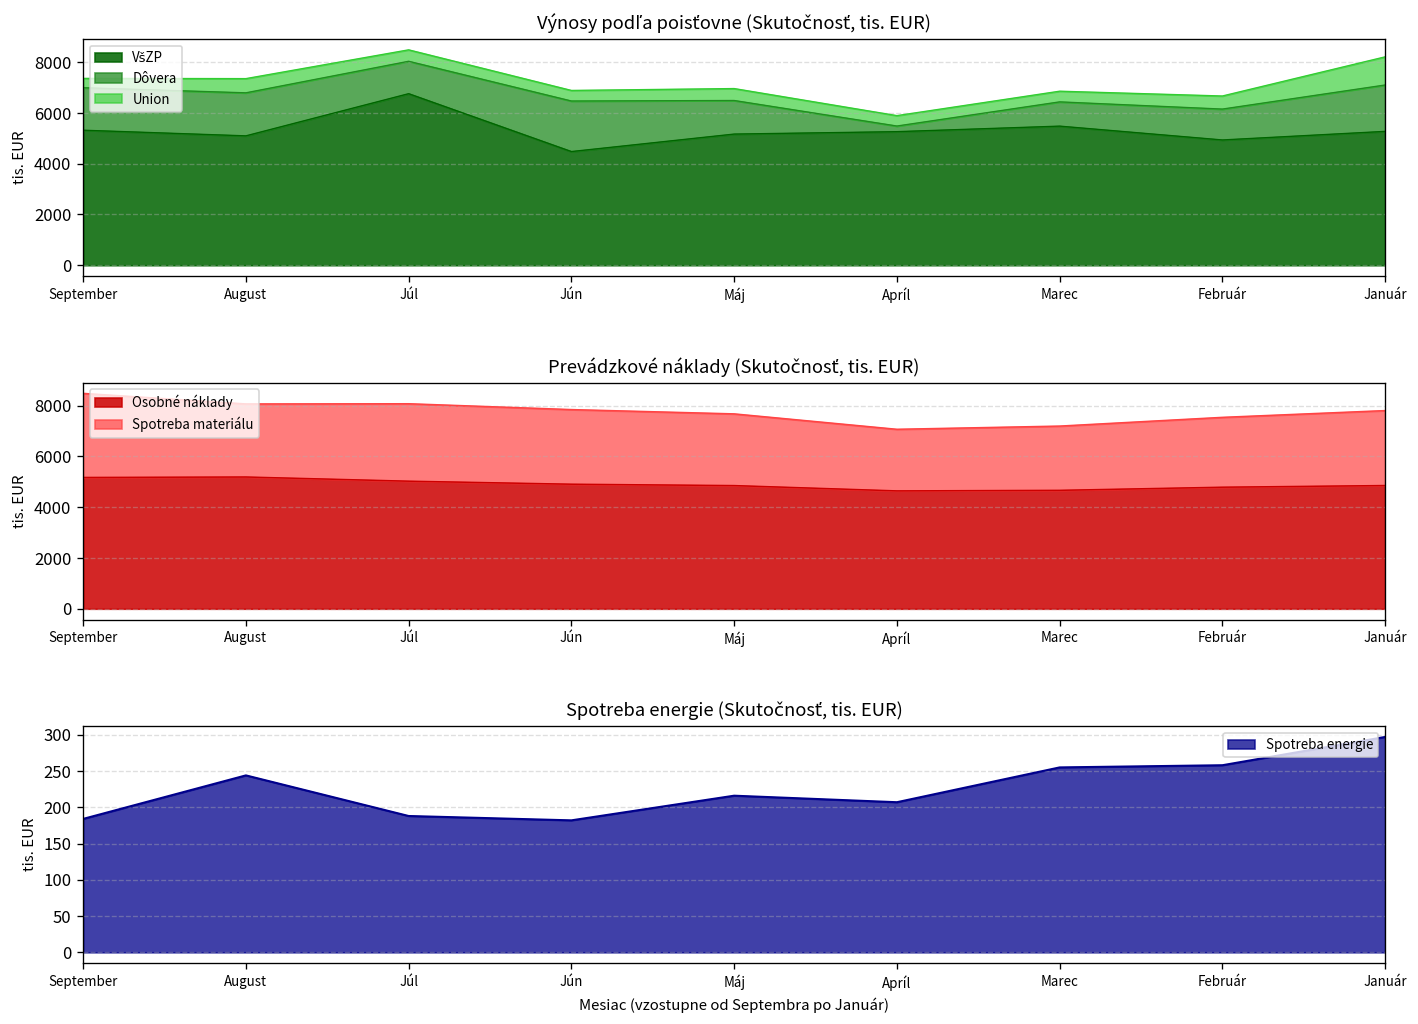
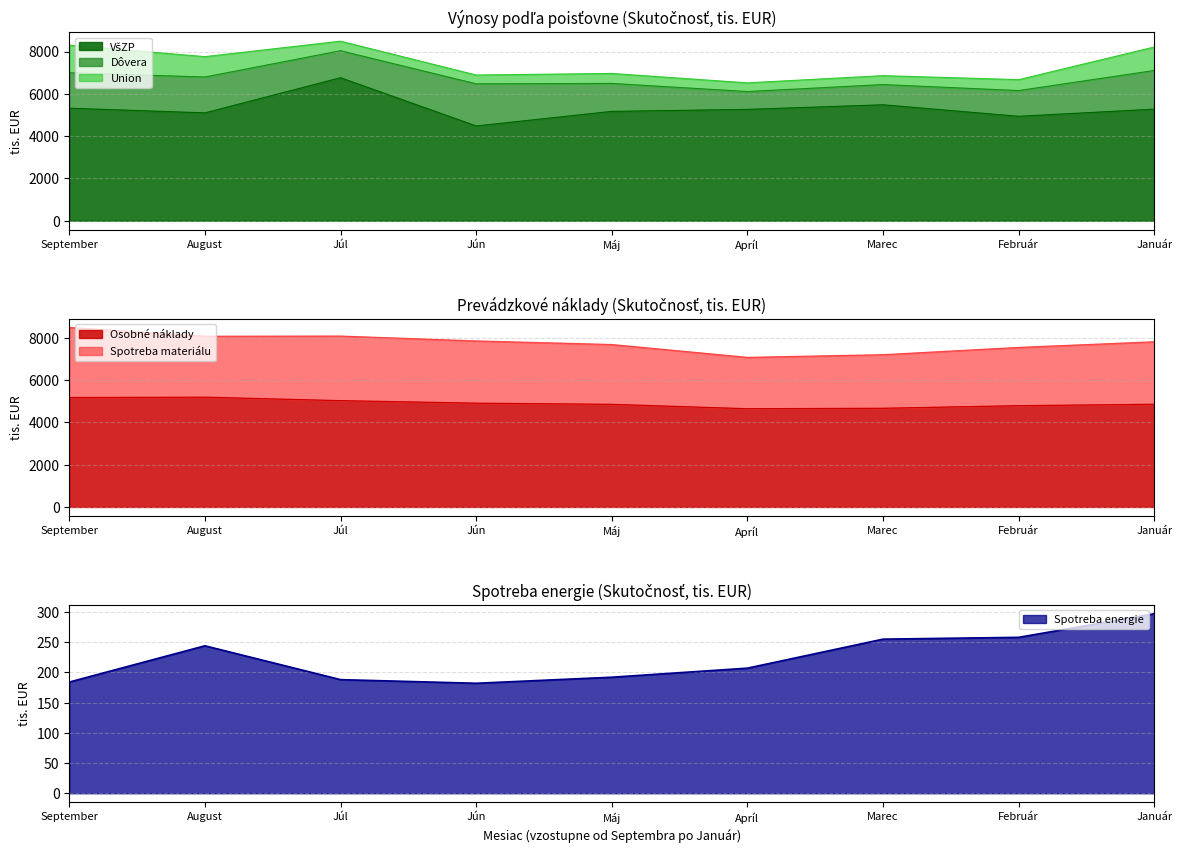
Výnosy podľa poisťovne (Skutočnosť, tis. EUR), Union, September: 400 -> 1300
Výnosy podľa poisťovne (Skutočnosť, tis. EUR), Union, August: 600 -> 1000
Výnosy podľa poisťovne (Skutočnosť, tis. EUR), Dôvera, Apríl: 200 -> 800
Spotreba energie (Skutočnosť, tis. EUR), Máj: 220 -> 190
